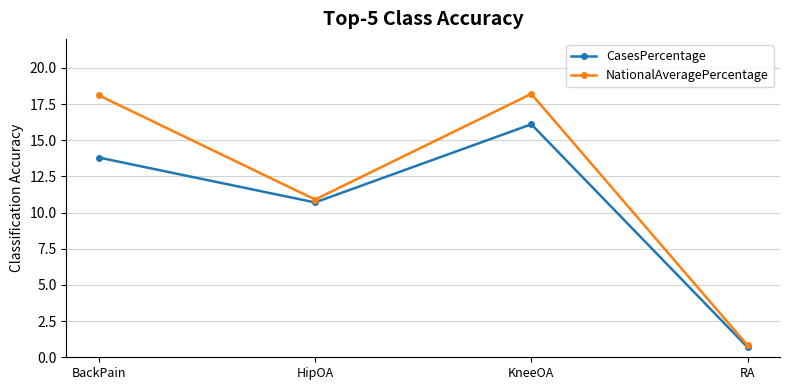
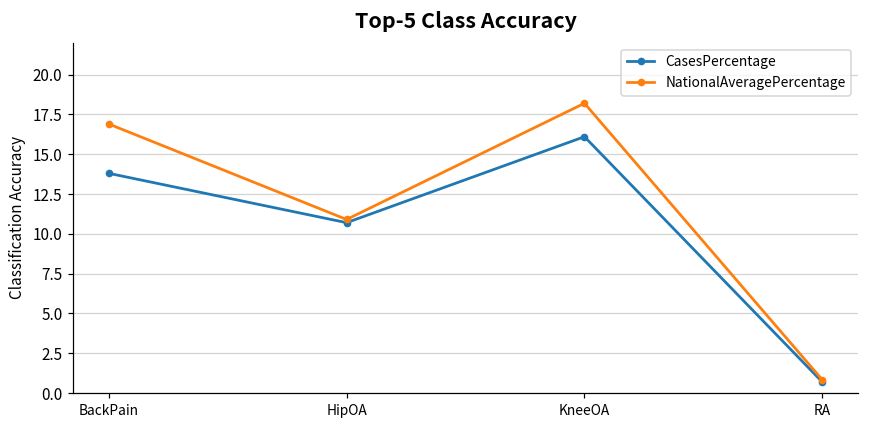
NationalAveragePercentage, BackPain: 18.1 -> 16.9
